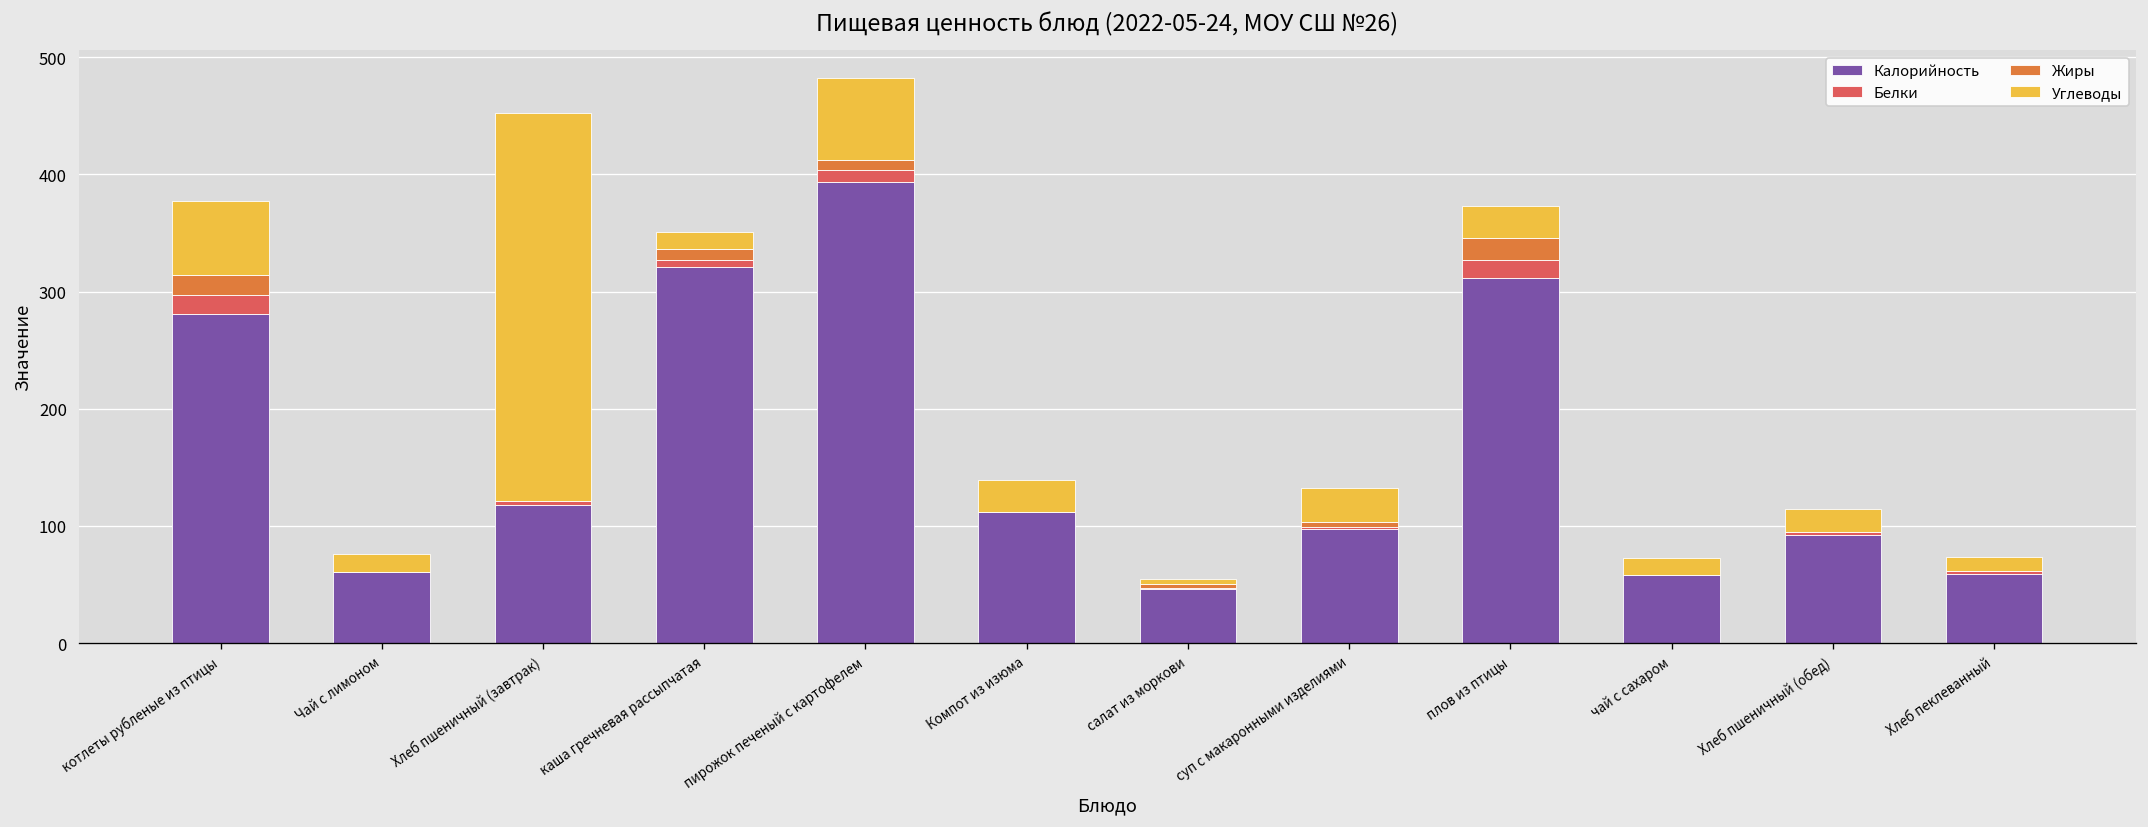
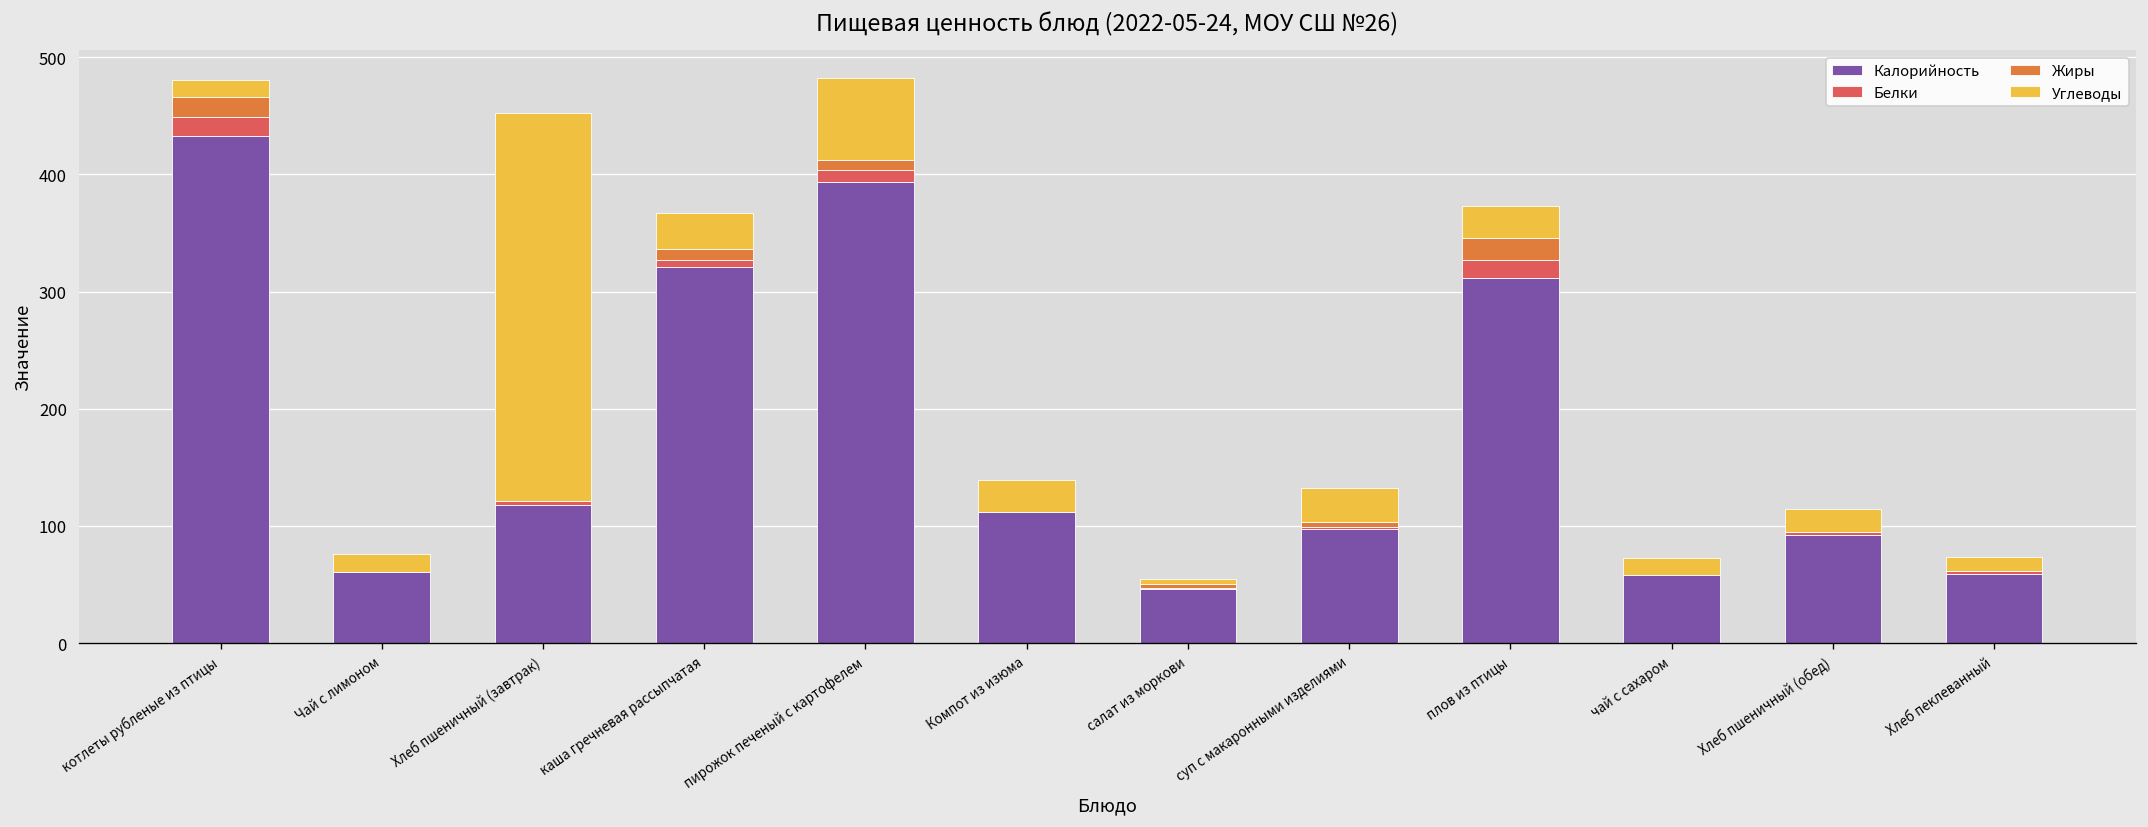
Калорийность, котлеты рубленые из птицы: 280 -> 430
Углеводы, котлеты рубленые из птицы: 60 -> 20
Углеводы, каша гречневая рассыпчатая: 20 -> 30
